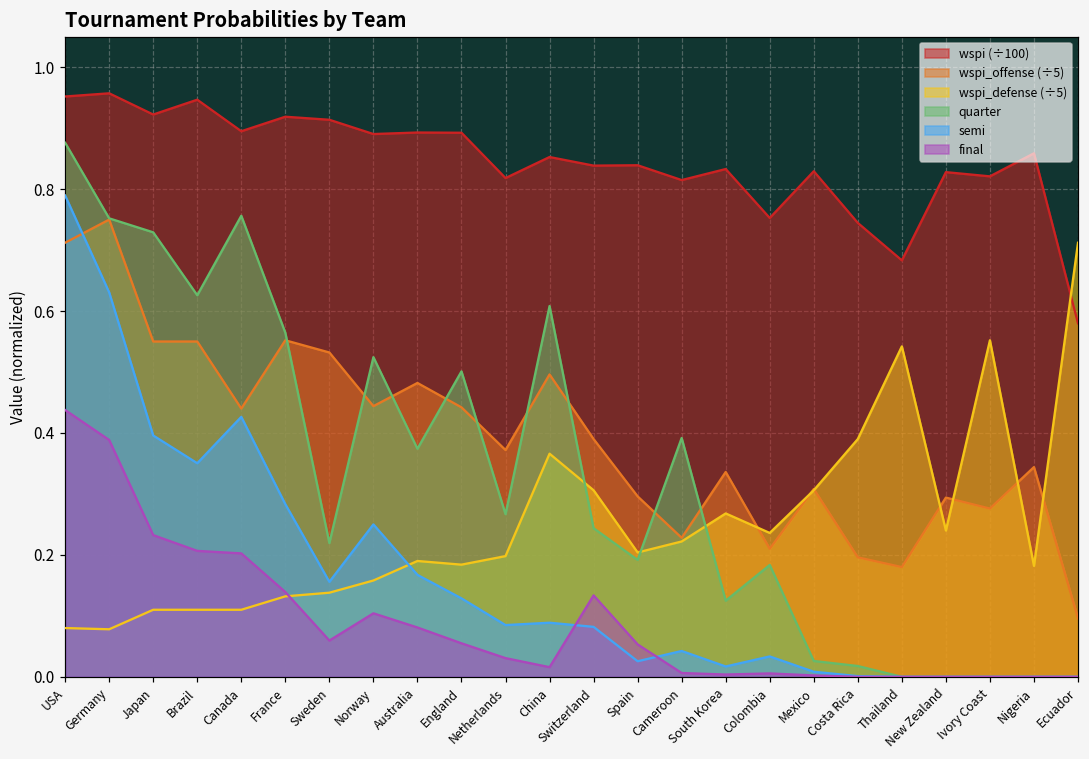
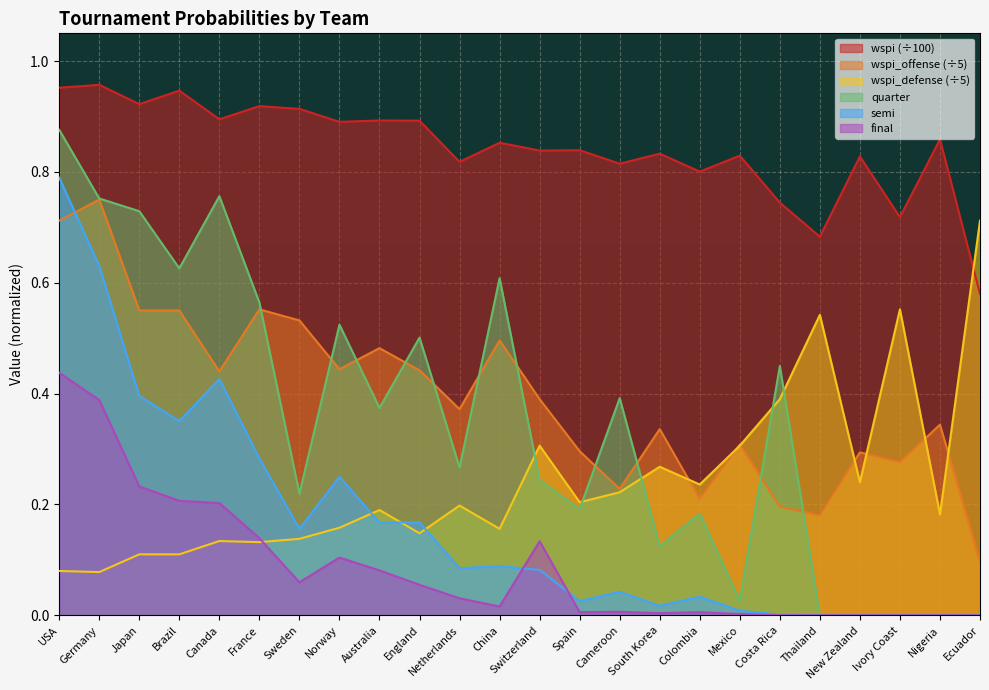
wspi_defense (÷5), Canada: 0.11 -> 0.13
wspi_defense (÷5), England: 0.18 -> 0.15
semi, England: 0.13 -> 0.17
wspi_defense (÷5), China: 0.37 -> 0.16
final, Spain: 0.05 -> 0.01
wspi (÷100), Colombia: 0.75 -> 0.80
quarter, Costa Rica: 0.02 -> 0.45
wspi (÷100), Ivory Coast: 0.82 -> 0.72
